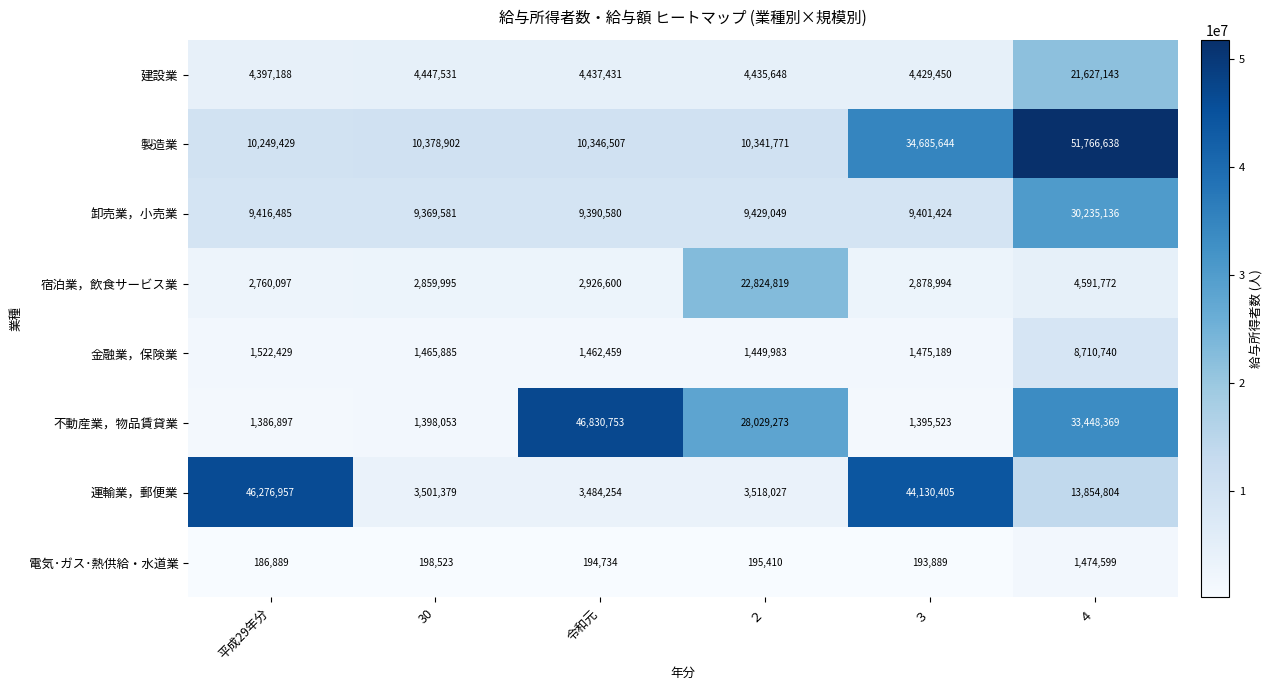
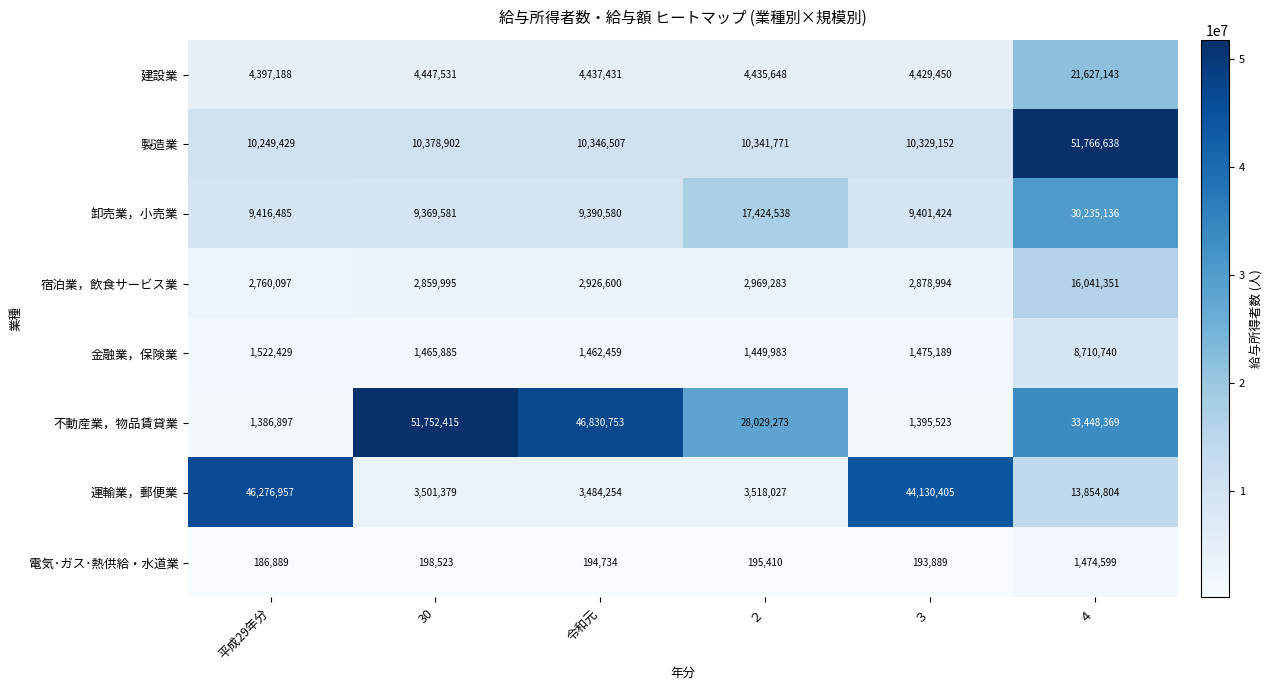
製造業, ３: 34,685,644 -> 10,329,152
卸売業，小売業, ２: 9,429,049 -> 17,424,538
宿泊業，飲食サービス業, ２: 22,824,819 -> 2,969,283
宿泊業，飲食サービス業, ４: 4,591,772 -> 16,041,351
不動産業，物品賃貸業, 30: 1,398,053 -> 51,752,415
